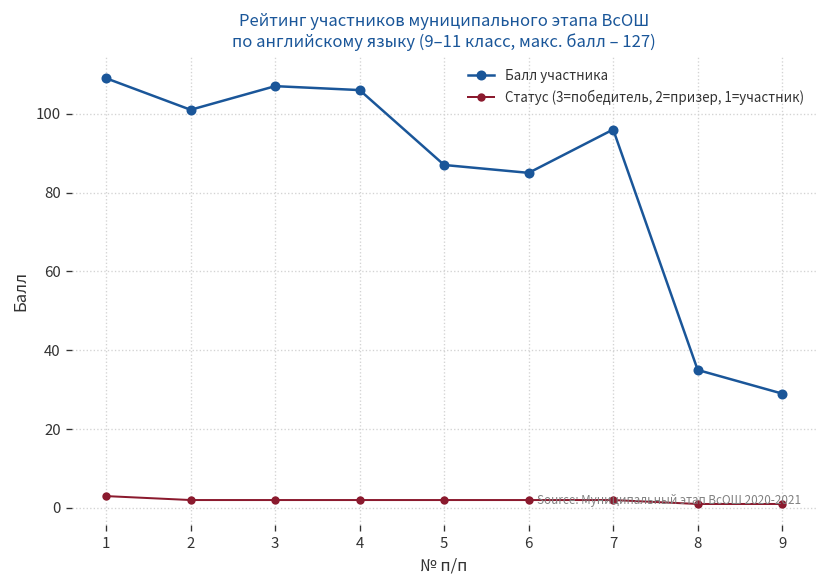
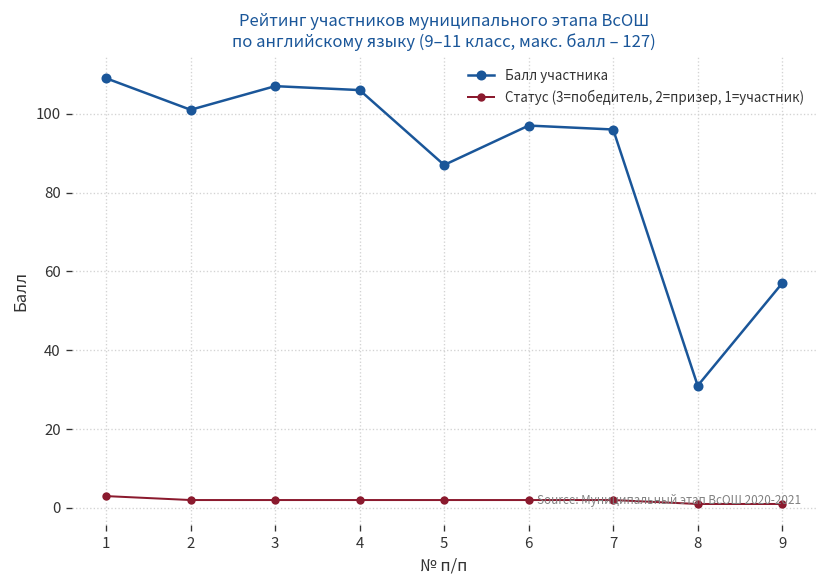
Балл участника, 6: 85 -> 97
Балл участника, 8: 35 -> 31
Балл участника, 9: 29 -> 57
